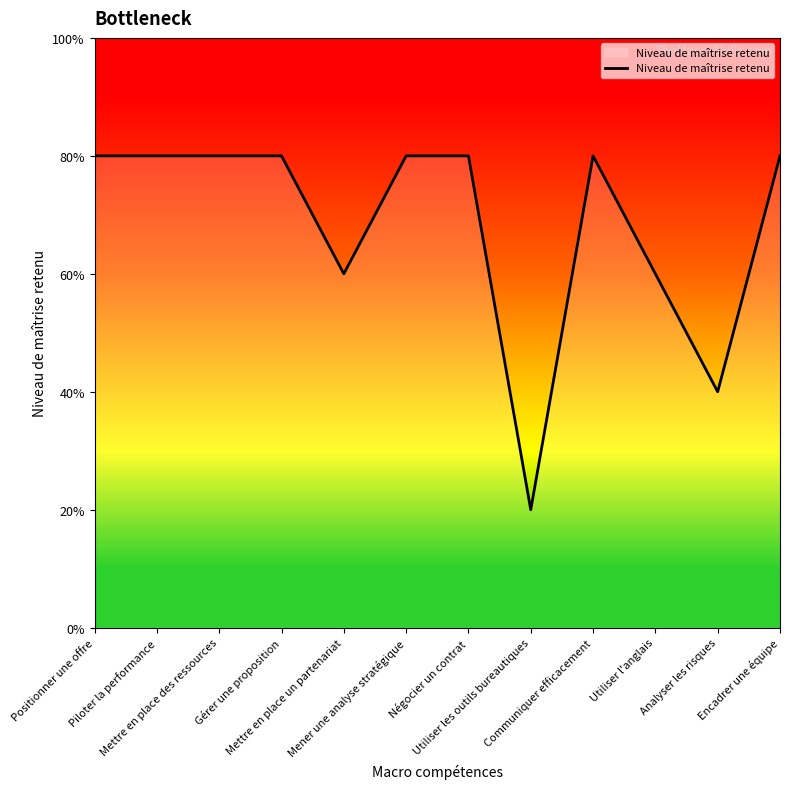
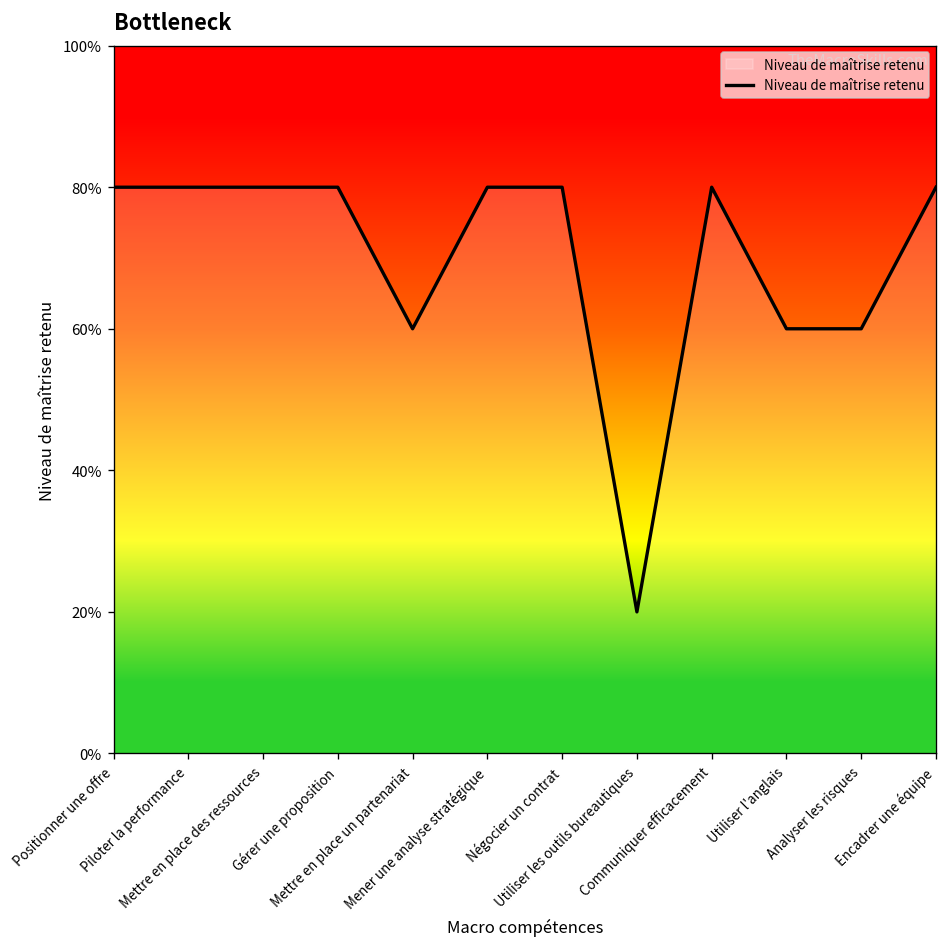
Analyser les risques: 40% -> 60%
